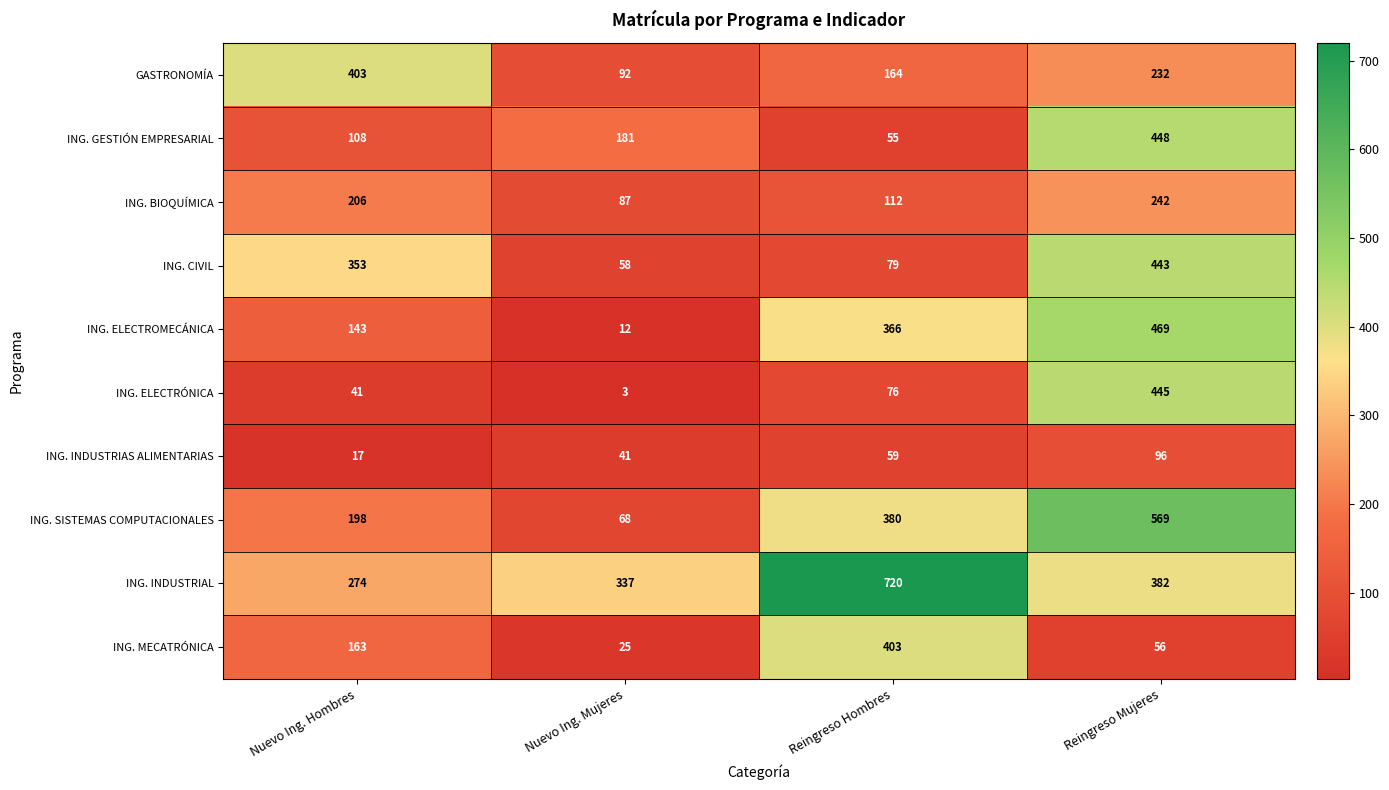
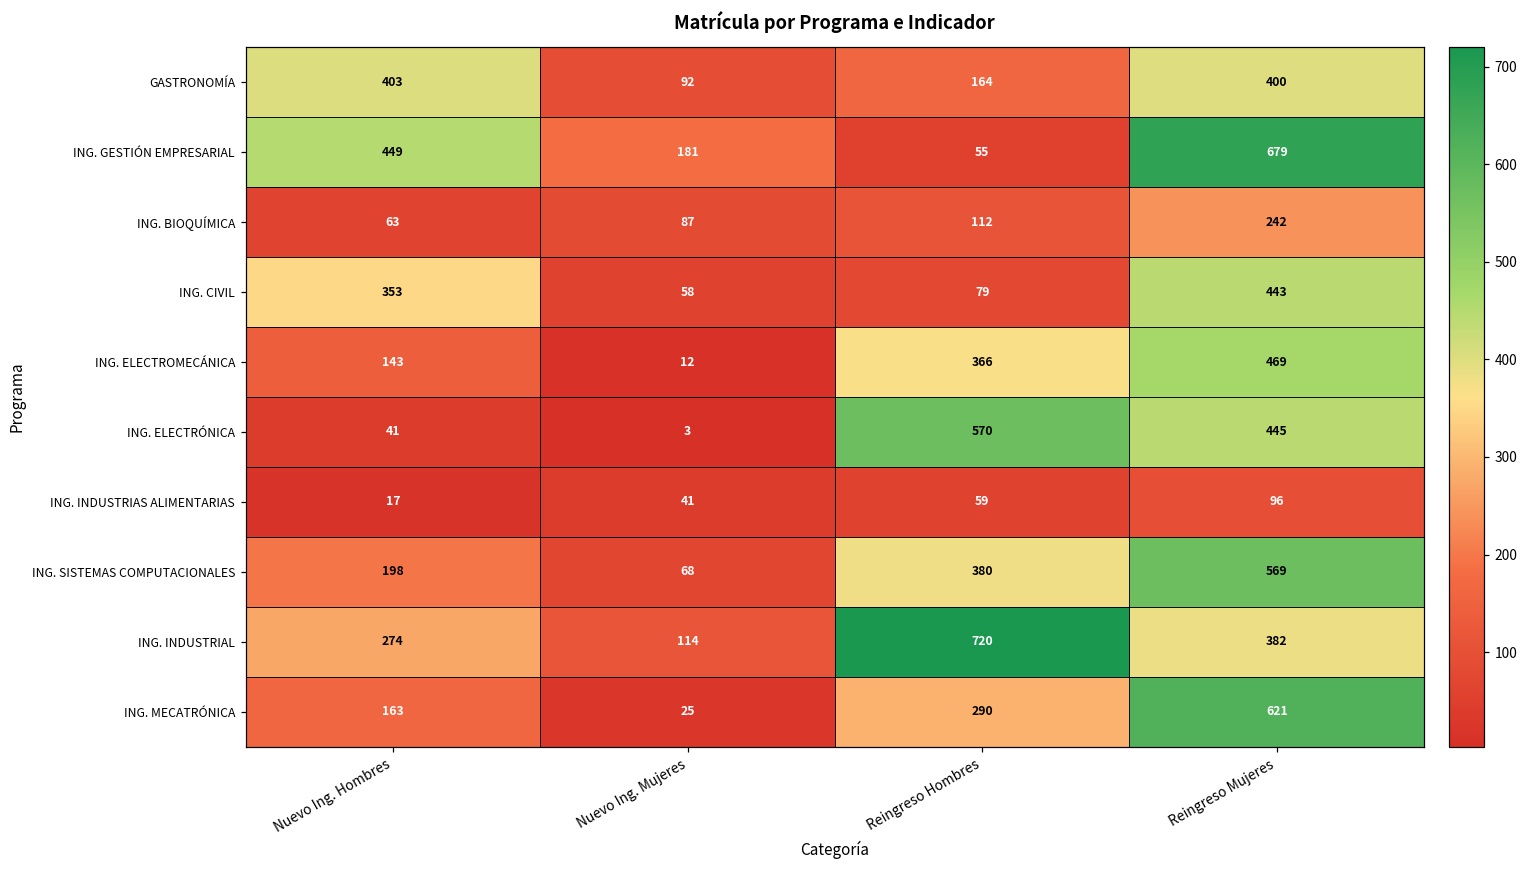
GASTRONOMÍA, Reingreso Mujeres: 232 -> 400
ING. GESTIÓN EMPRESARIAL, Nuevo Ing. Hombres: 108 -> 449
ING. GESTIÓN EMPRESARIAL, Reingreso Mujeres: 448 -> 679
ING. BIOQUÍMICA, Nuevo Ing. Hombres: 206 -> 63
ING. ELECTRÓNICA, Reingreso Hombres: 76 -> 570
ING. INDUSTRIAL, Nuevo Ing. Mujeres: 337 -> 114
ING. MECATRÓNICA, Reingreso Hombres: 403 -> 290
ING. MECATRÓNICA, Reingreso Mujeres: 56 -> 621
